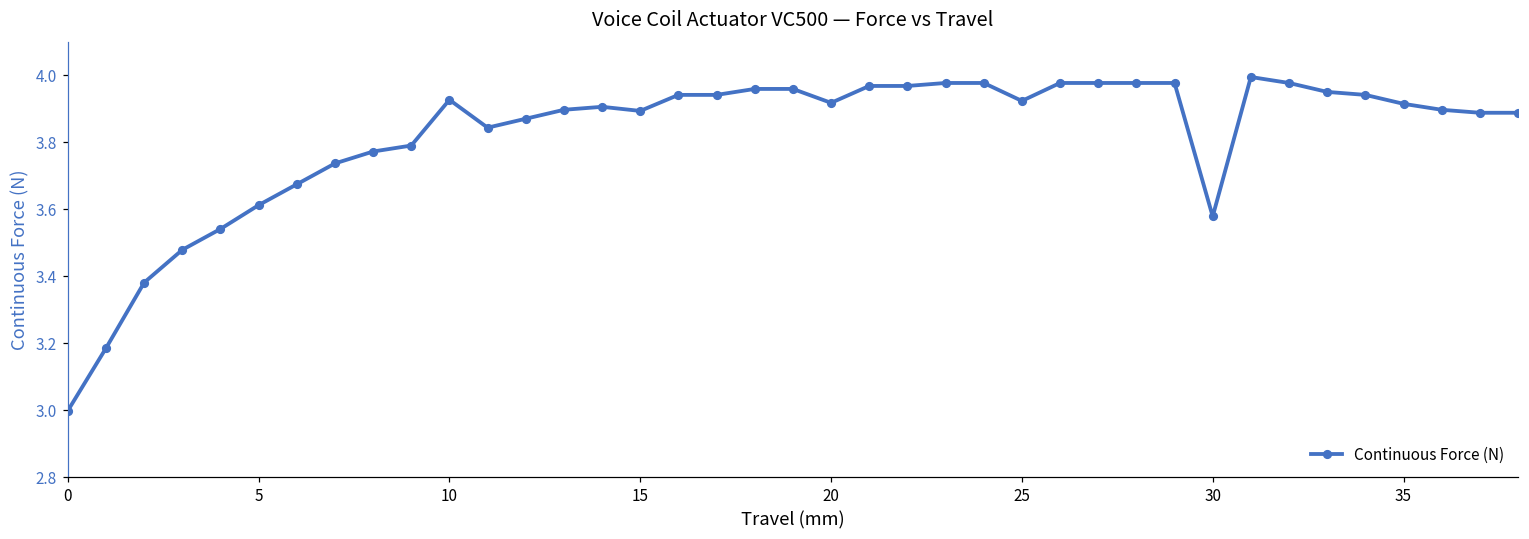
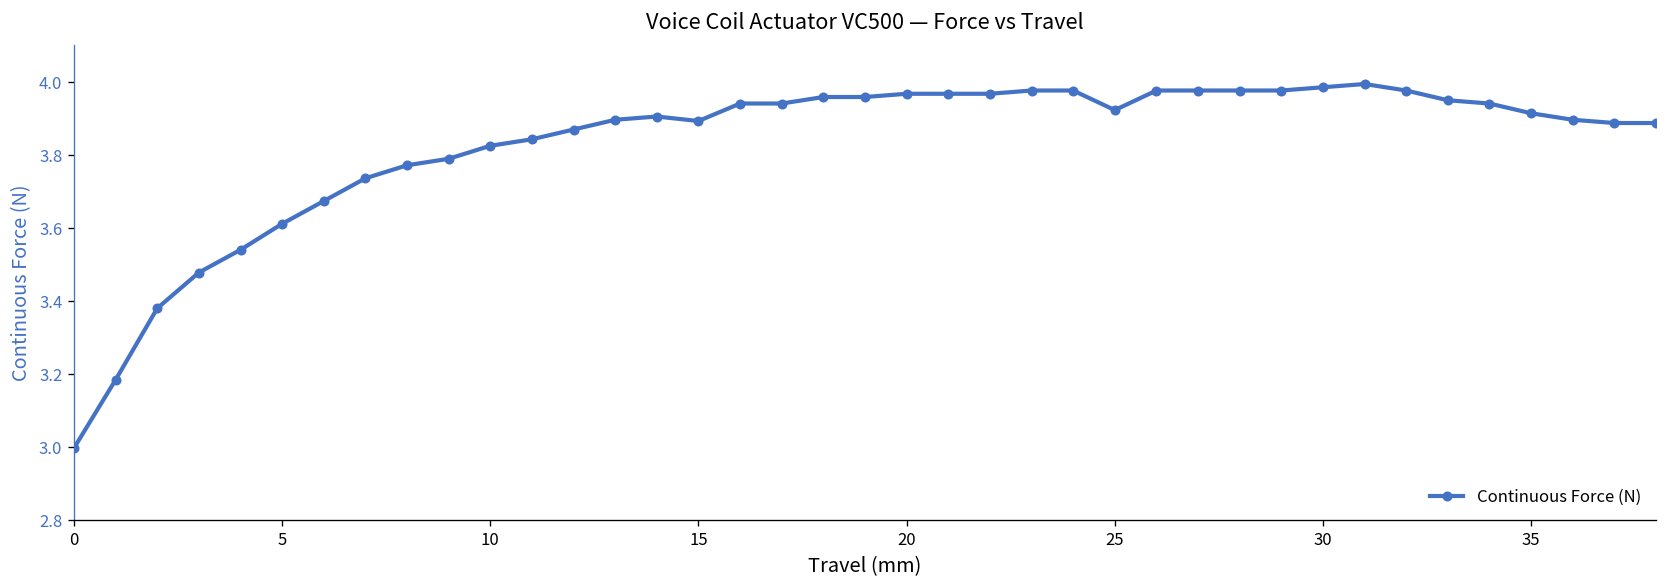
10: 3.93 -> 3.83
20: 3.92 -> 3.97
30: 3.58 -> 3.99
